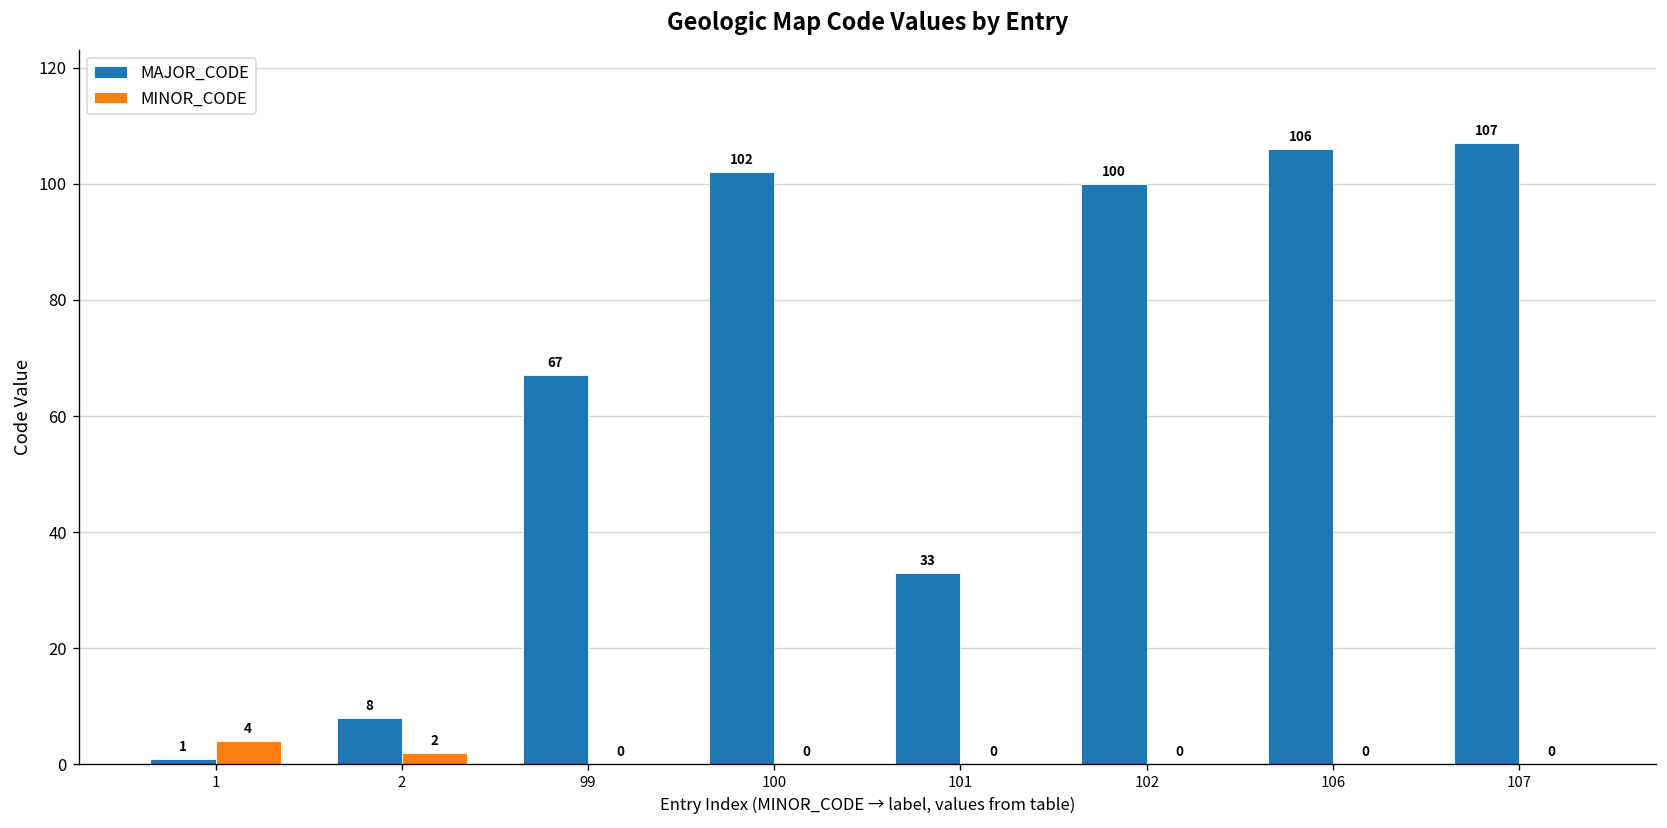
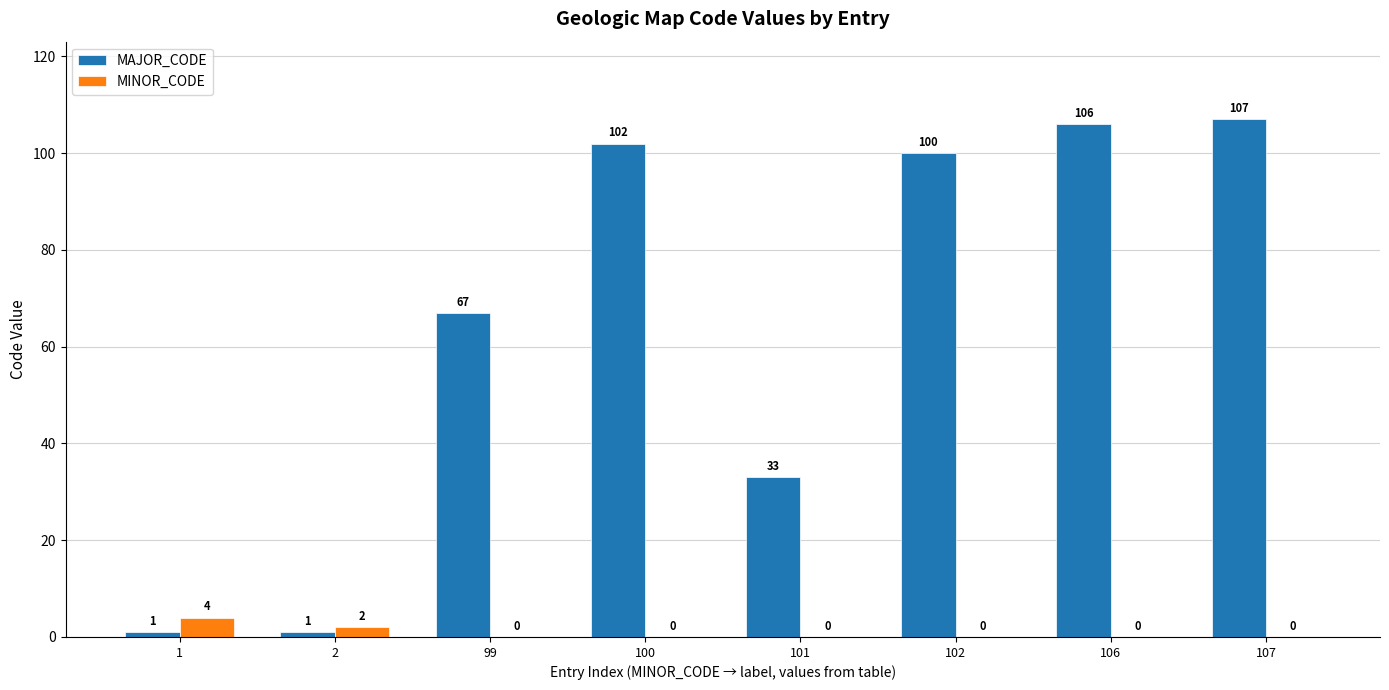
MAJOR_CODE, 2: 8 -> 1
